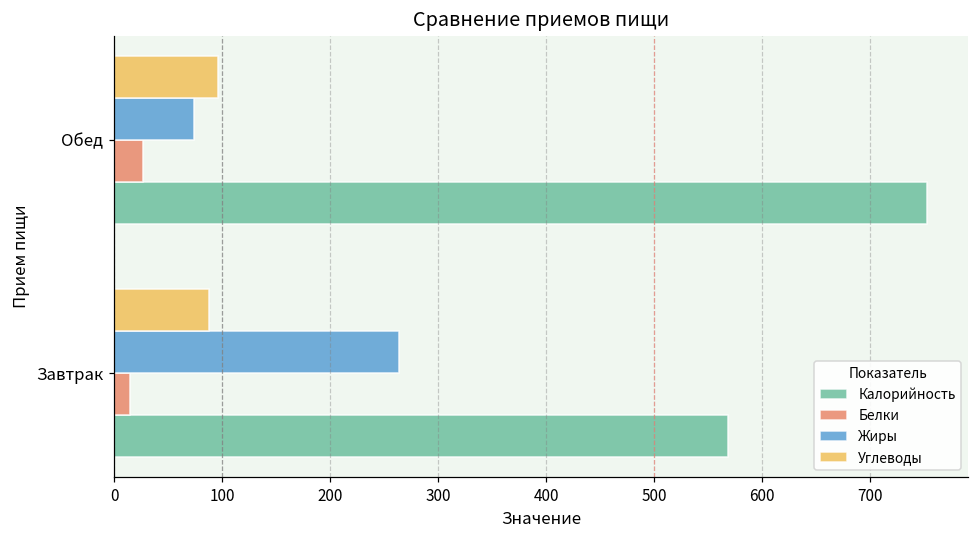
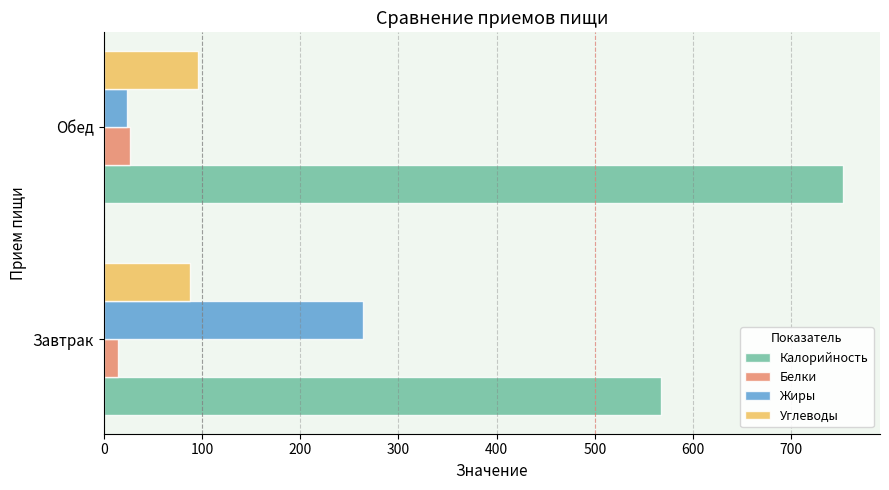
Жиры, Обед: 70 -> 20
